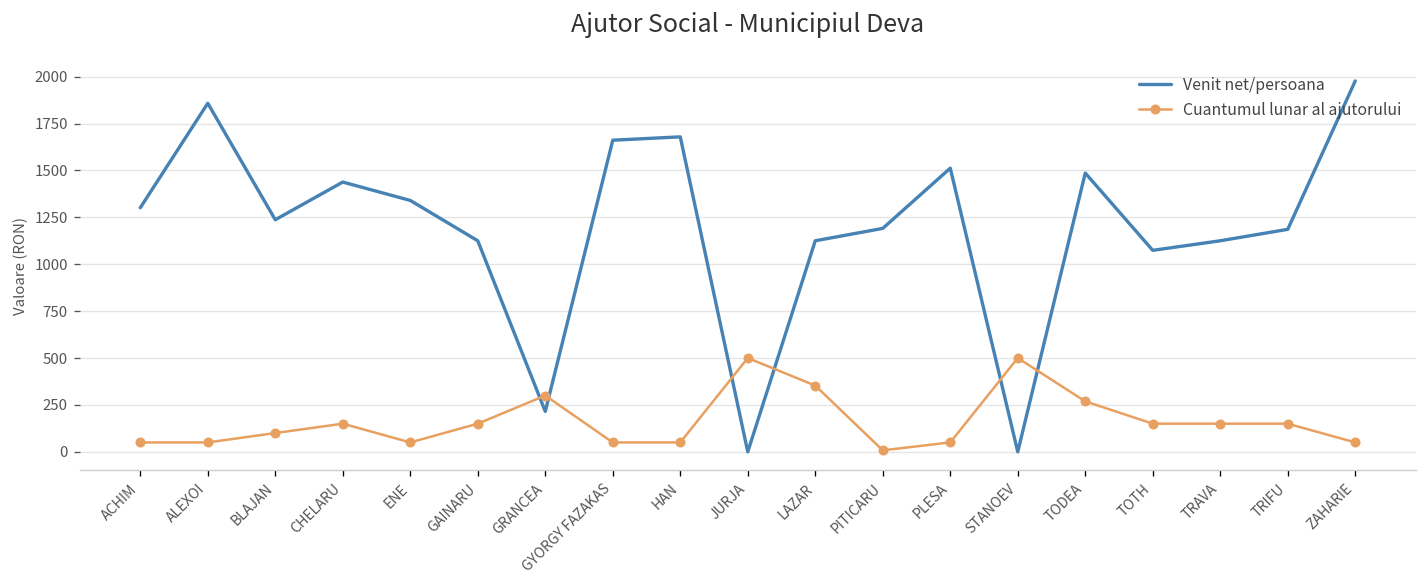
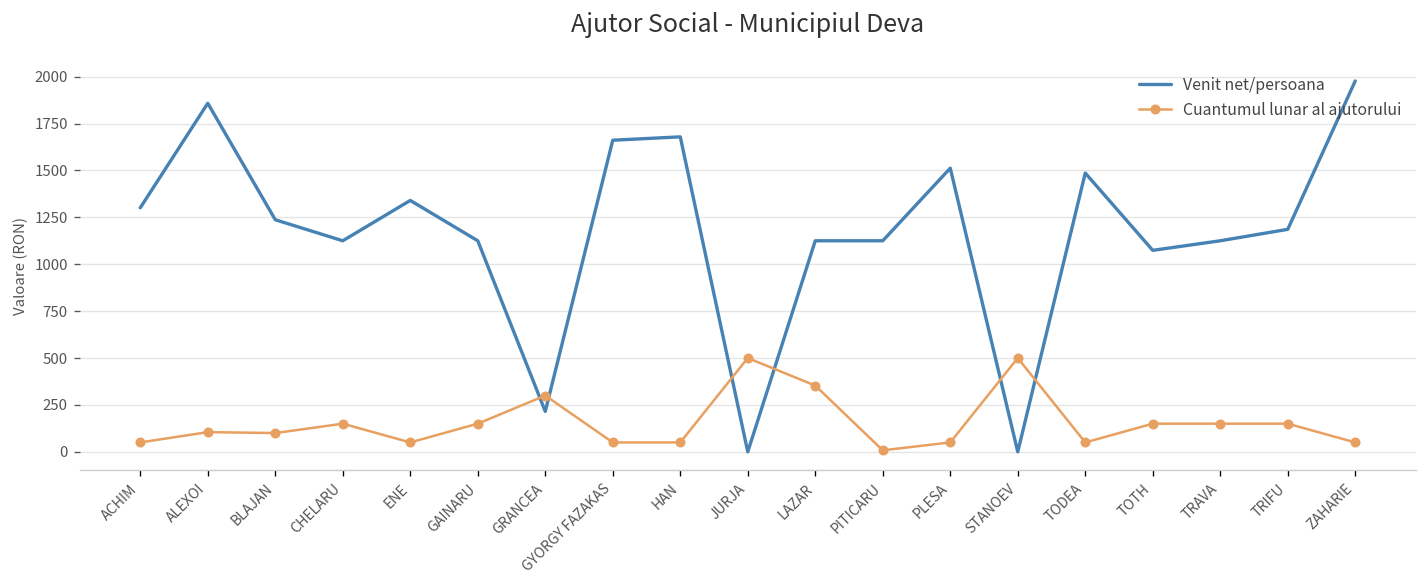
Cuantumul lunar al ajutorului, ALEXOI: 50 -> 110
Venit net/persoana, CHELARU: 1440 -> 1130
Venit net/persoana, PITICARU: 1190 -> 1130
Cuantumul lunar al ajutorului, TODEA: 270 -> 50
